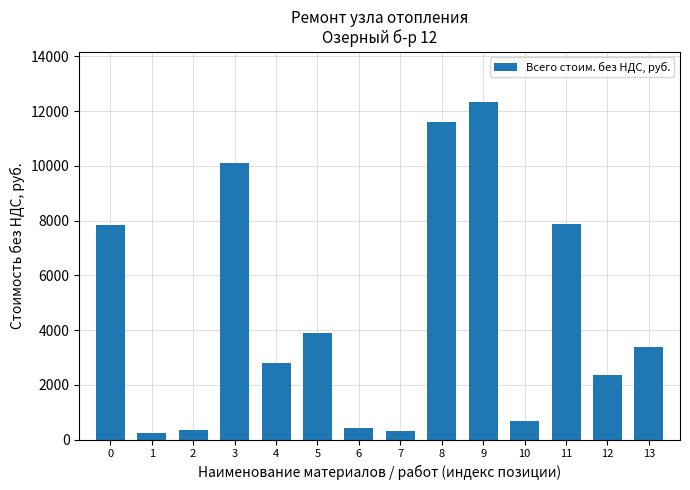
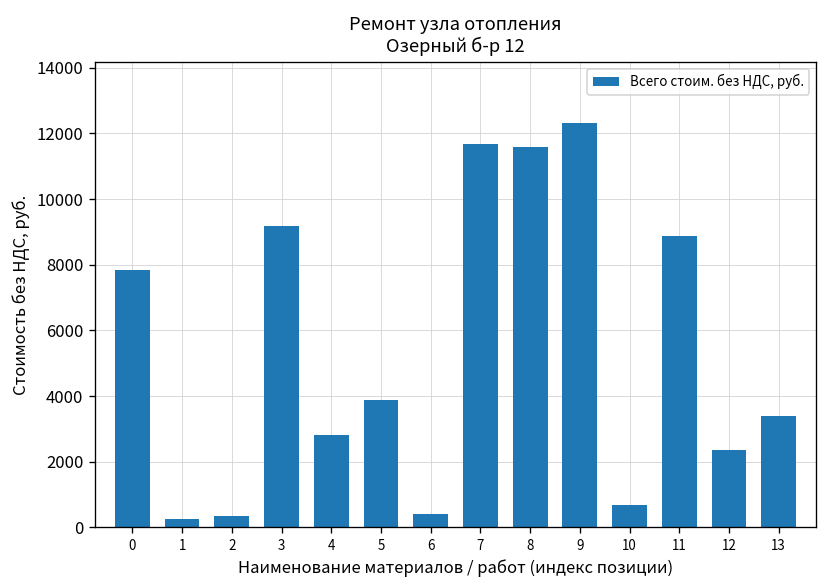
3: 10100 -> 9200
7: 300 -> 11700
11: 7900 -> 8900
